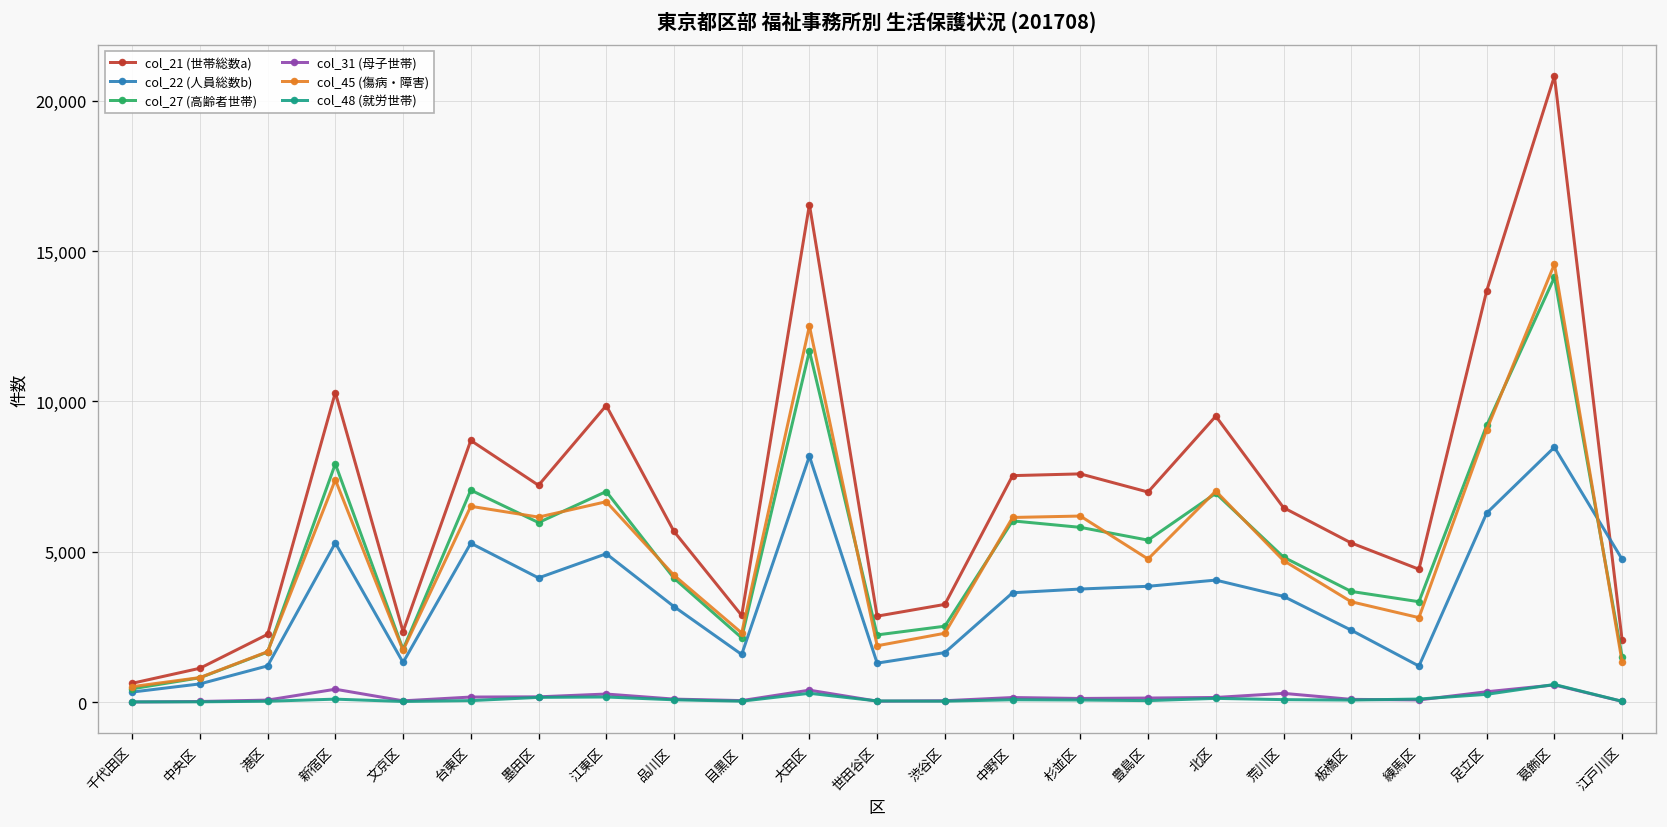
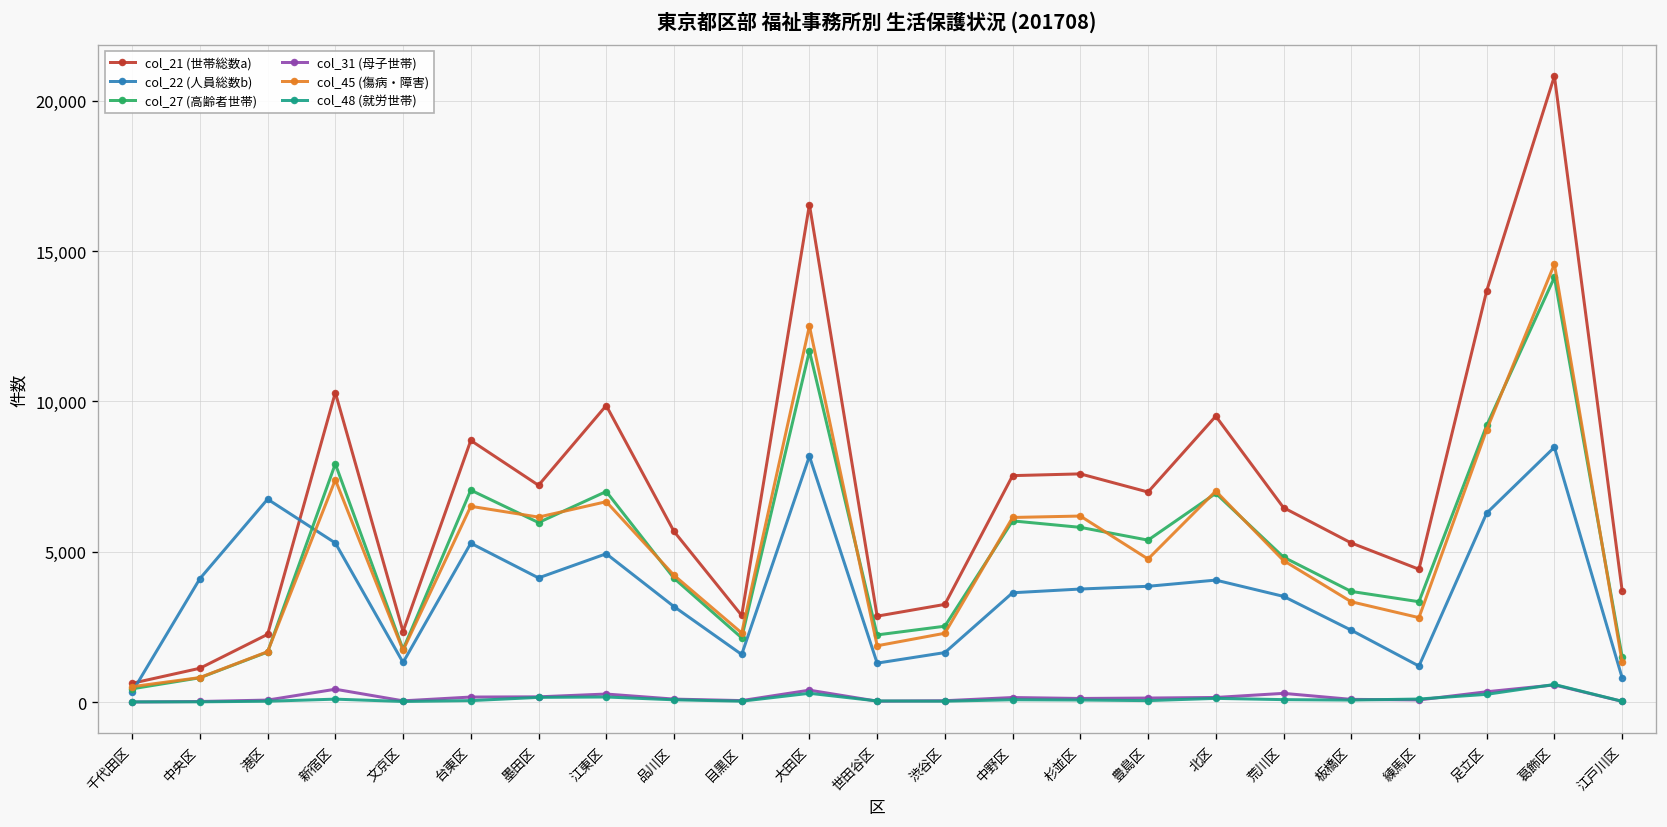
col_22 (人員総数b), 中央区: 600 -> 4,100
col_22 (人員総数b), 港区: 1,200 -> 6,800
col_21 (世帯総数a), 江戸川区: 2,100 -> 3,700
col_22 (人員総数b), 江戸川区: 4,800 -> 800
